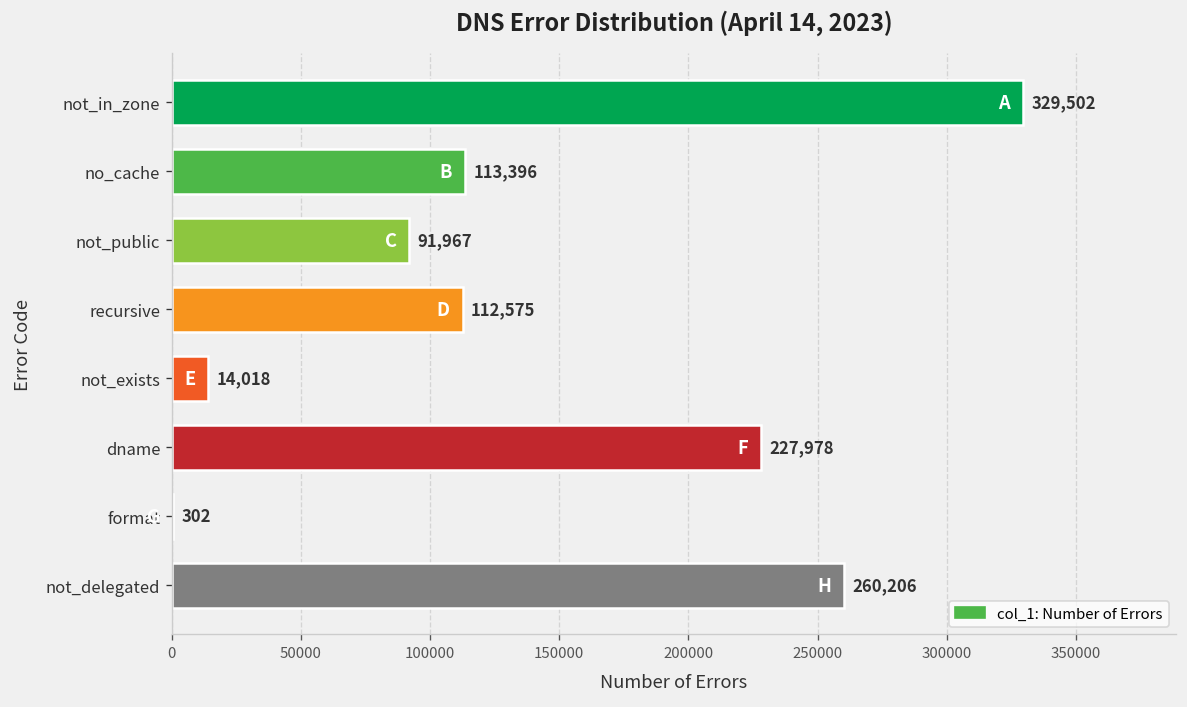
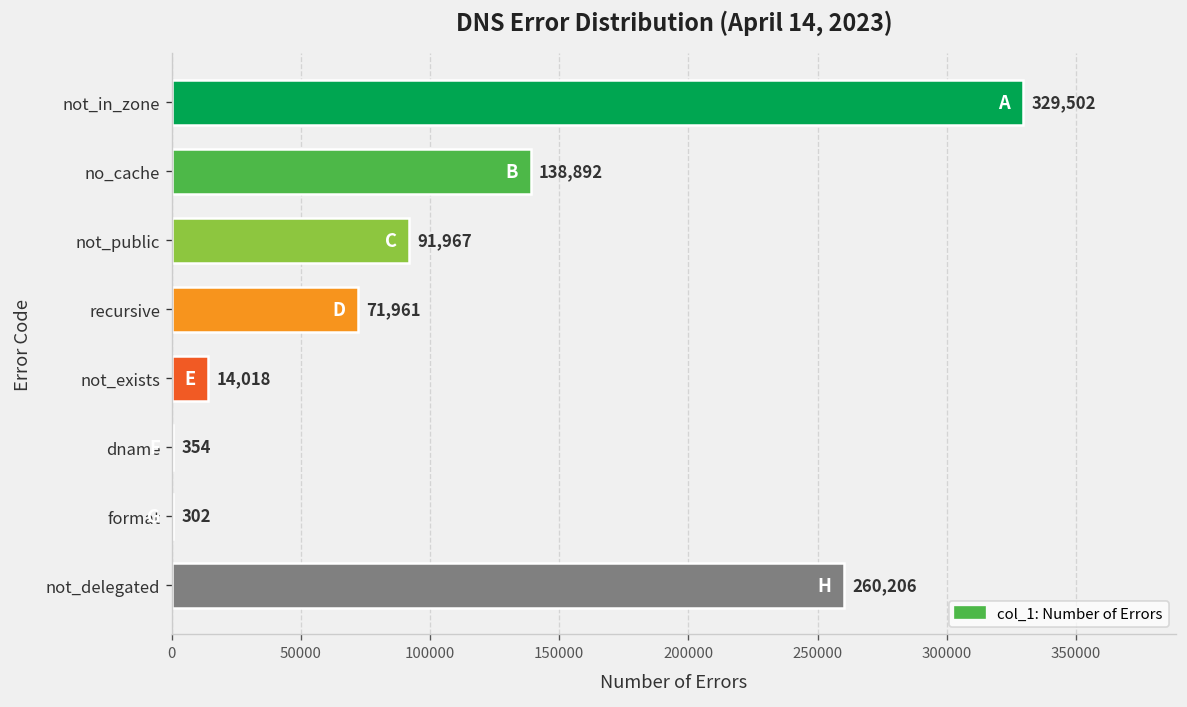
no_cache: 113,396 -> 138,892
recursive: 112,575 -> 71,961
dname: 227,978 -> 354
